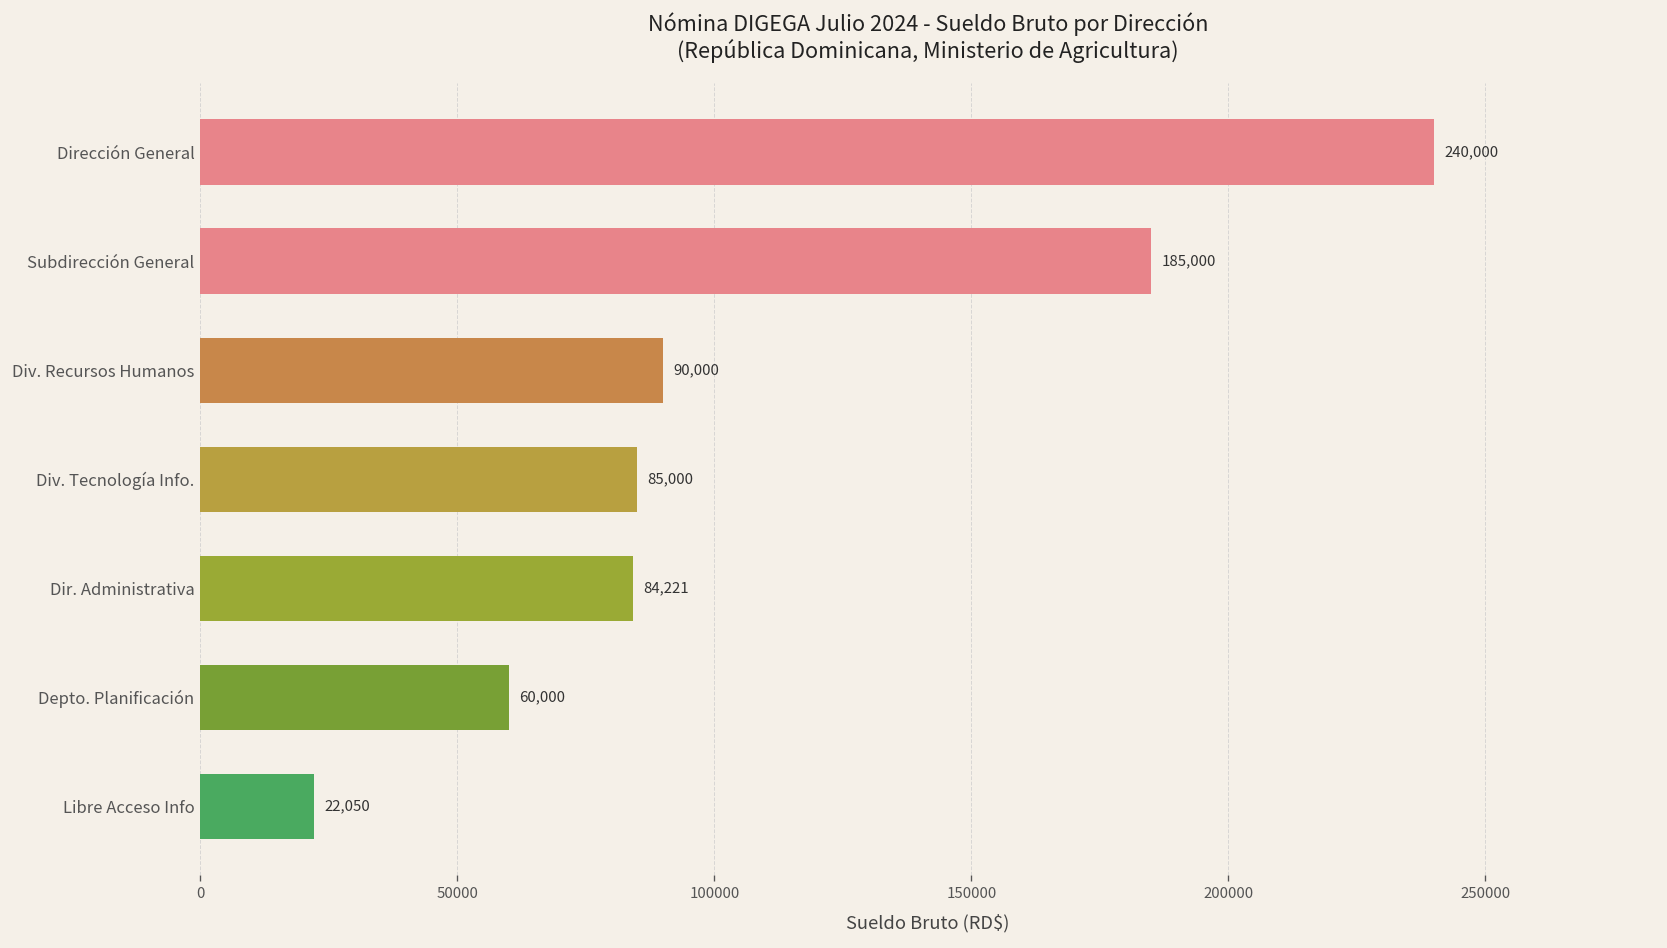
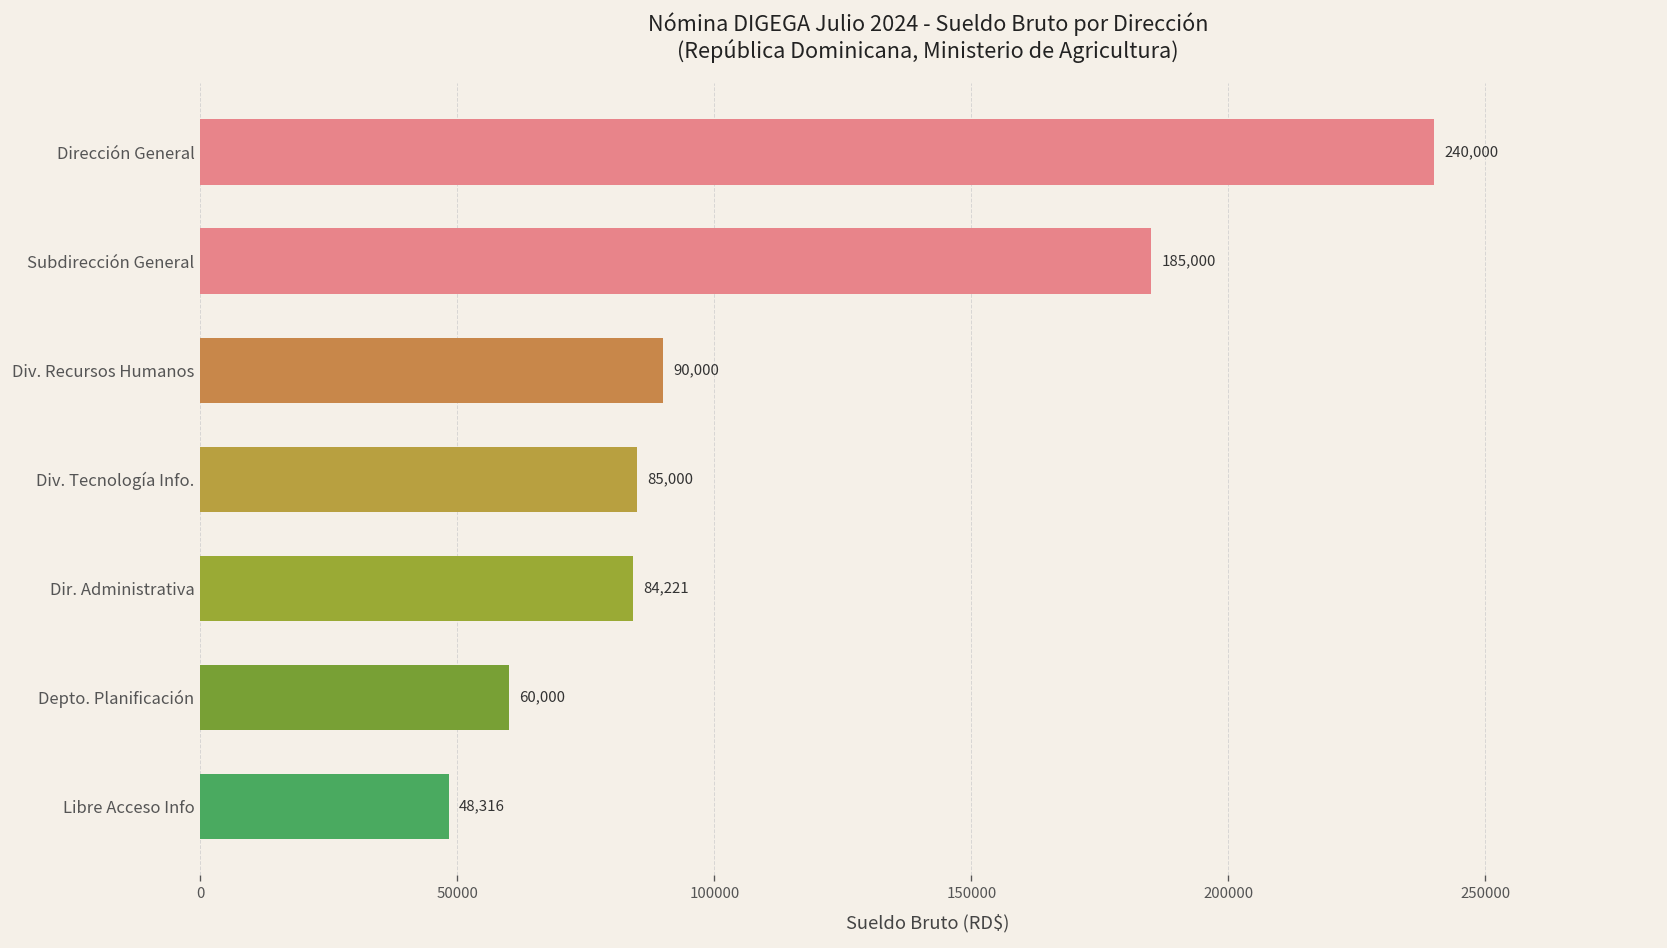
Libre Acceso Info: 22,050 -> 48,316
